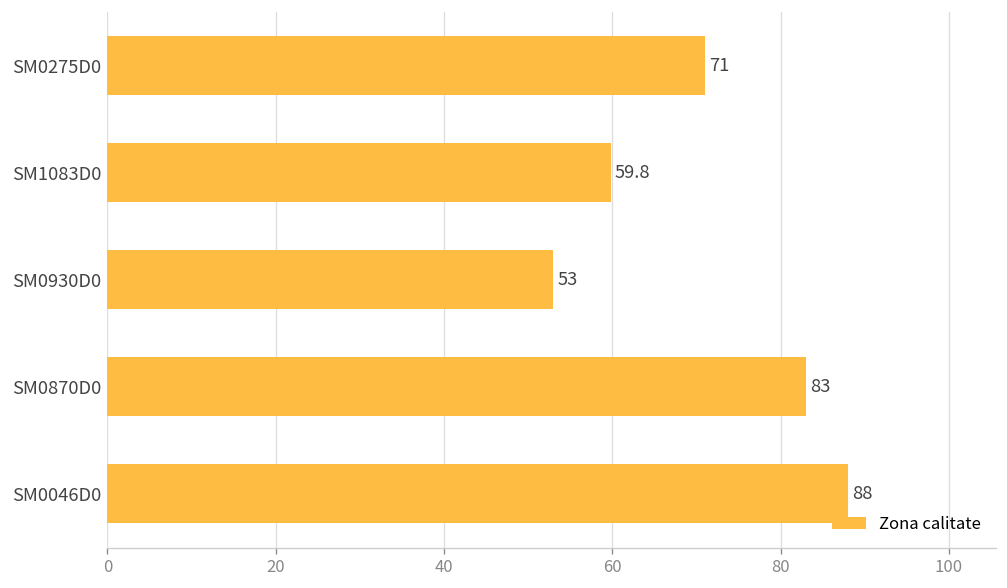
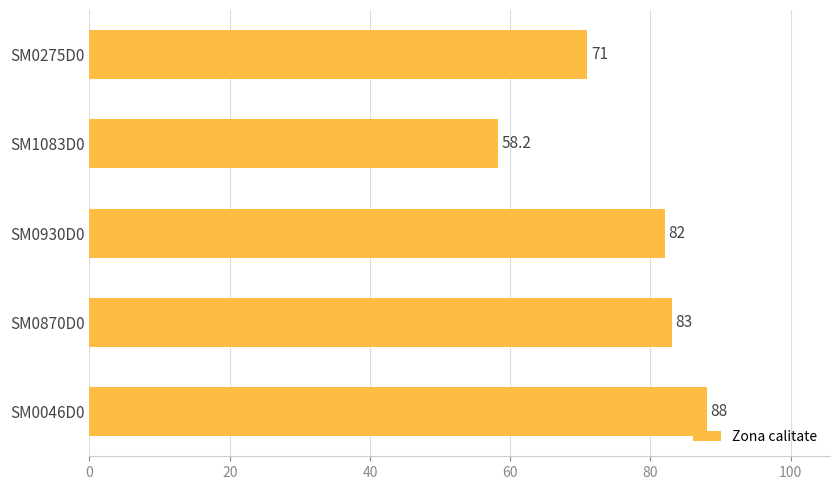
SM1083D0: 59.8 -> 58.2
SM0930D0: 53 -> 82
